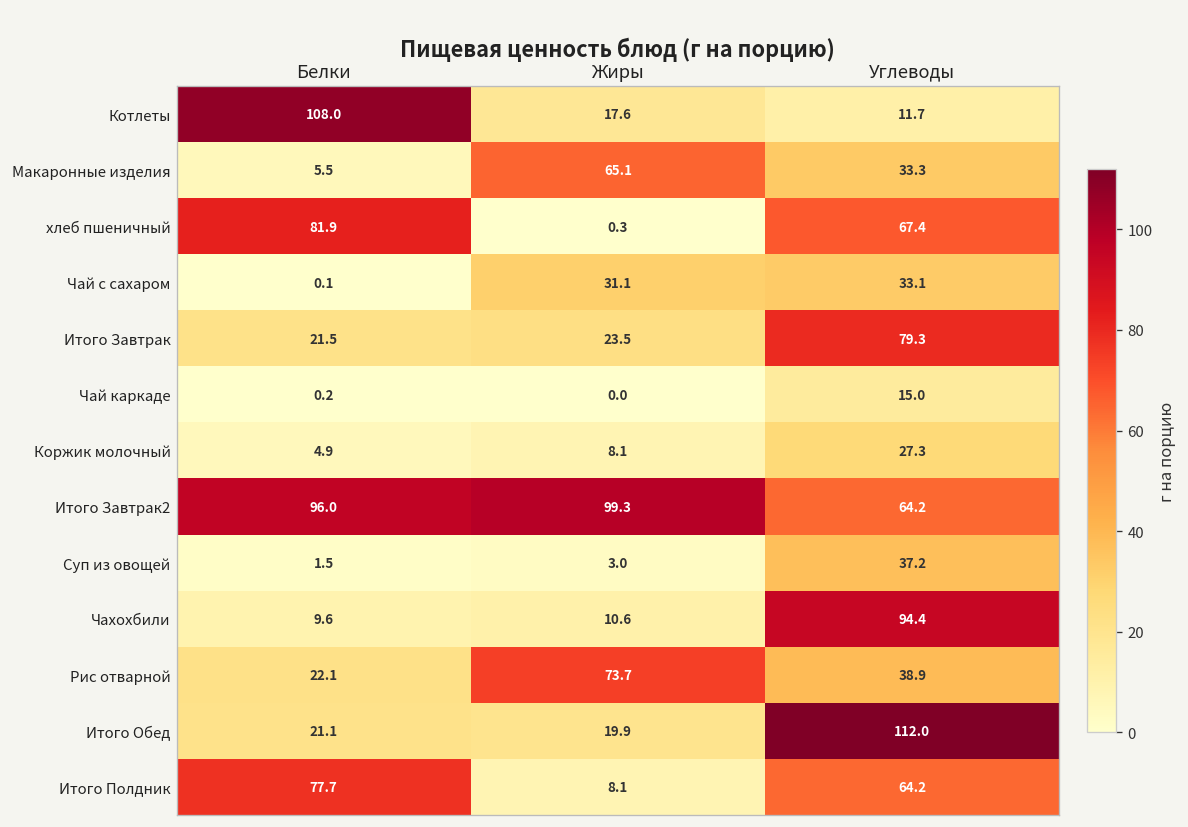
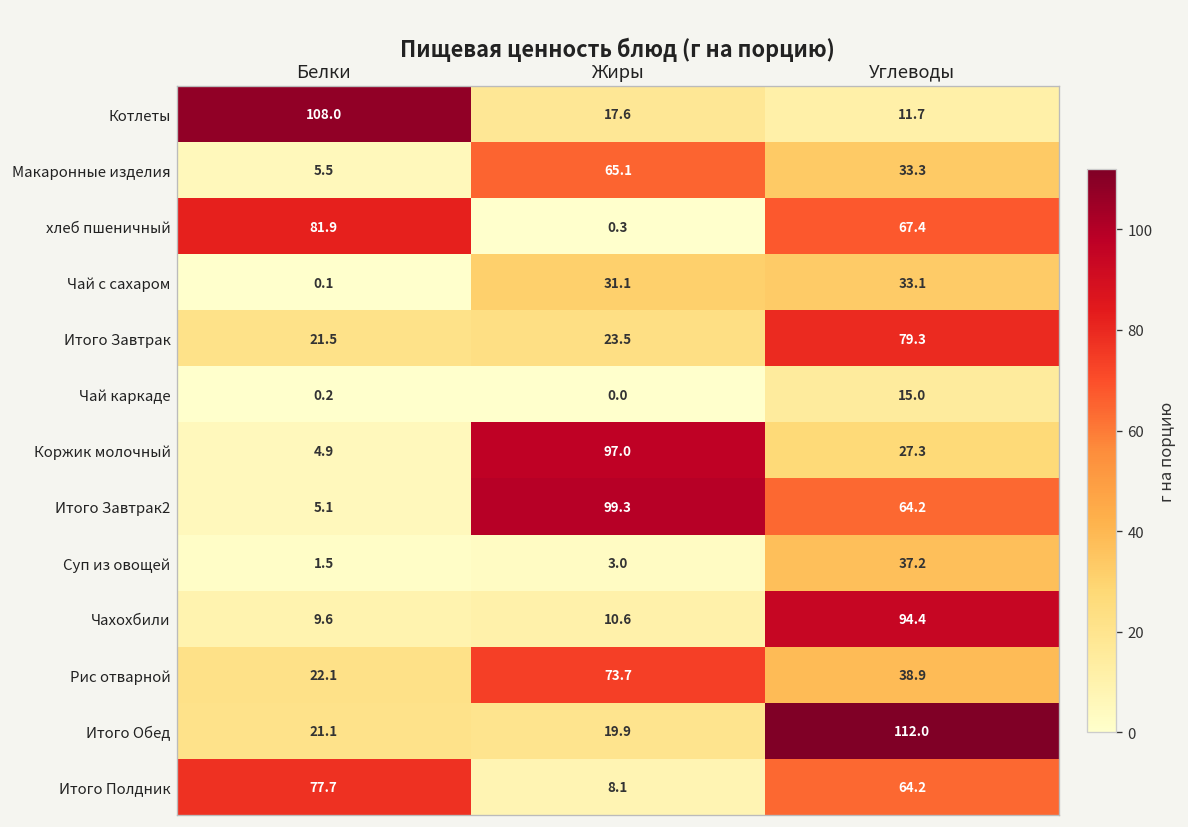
Коржик молочный, Жиры: 8.1 -> 97.0
Итого Завтрак2, Белки: 96.0 -> 5.1
